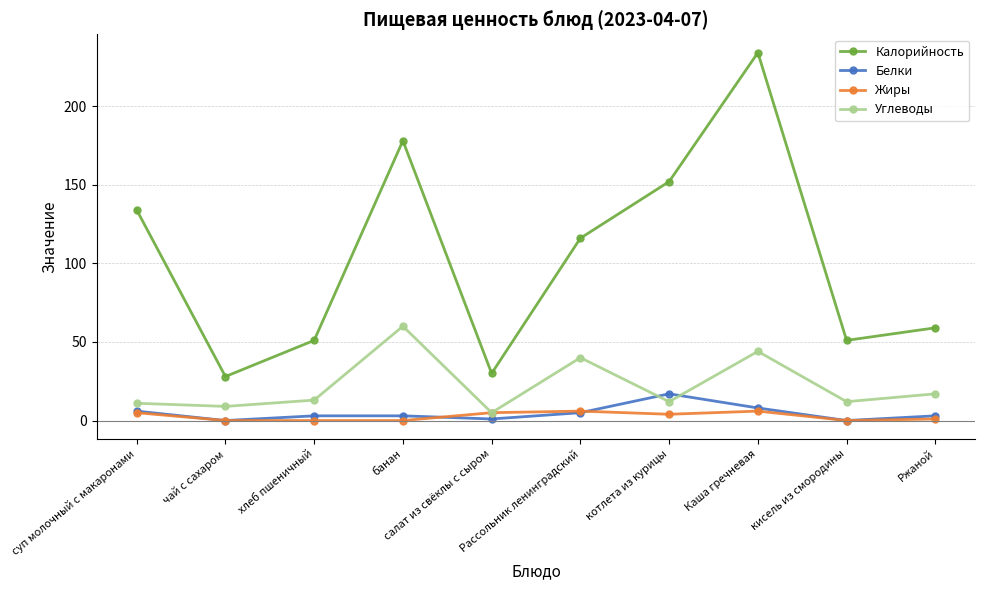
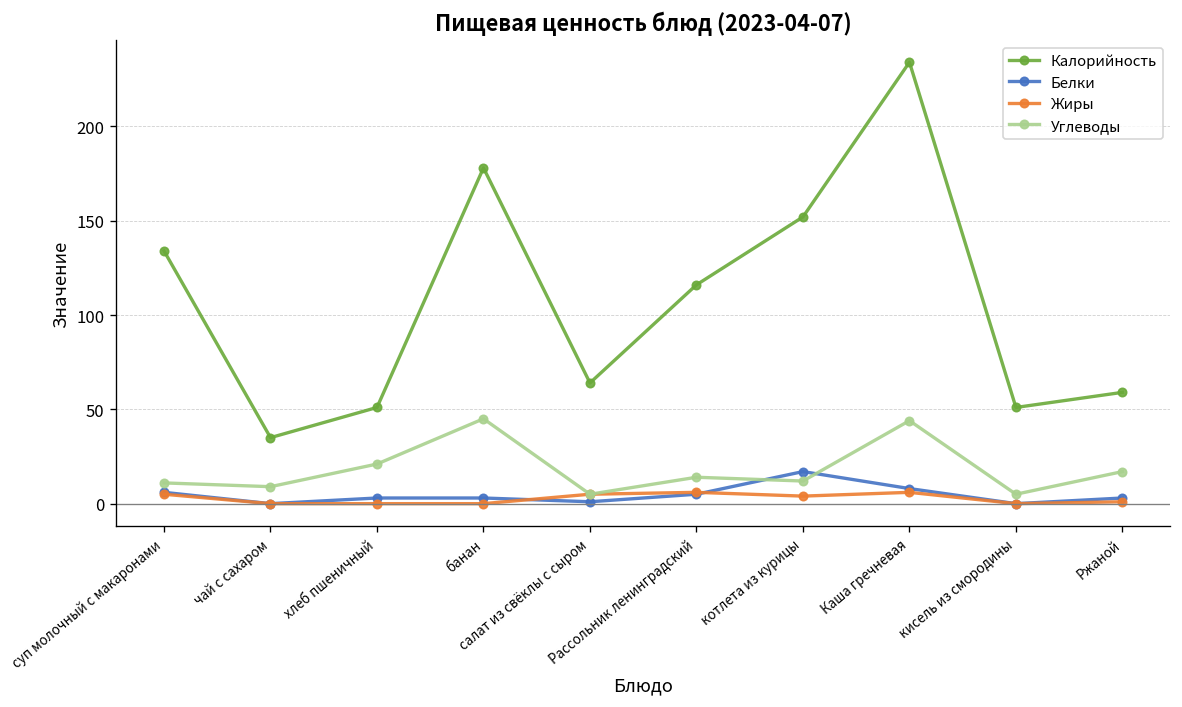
Калорийность, чай с сахаром: 28 -> 35
Углеводы, хлеб пшеничный: 13 -> 21
Углеводы, банан: 60 -> 45
Калорийность, салат из свёклы с сыром: 30 -> 64
Углеводы, Рассольник ленинградский: 40 -> 14
Углеводы, кисель из смородины: 12 -> 5
